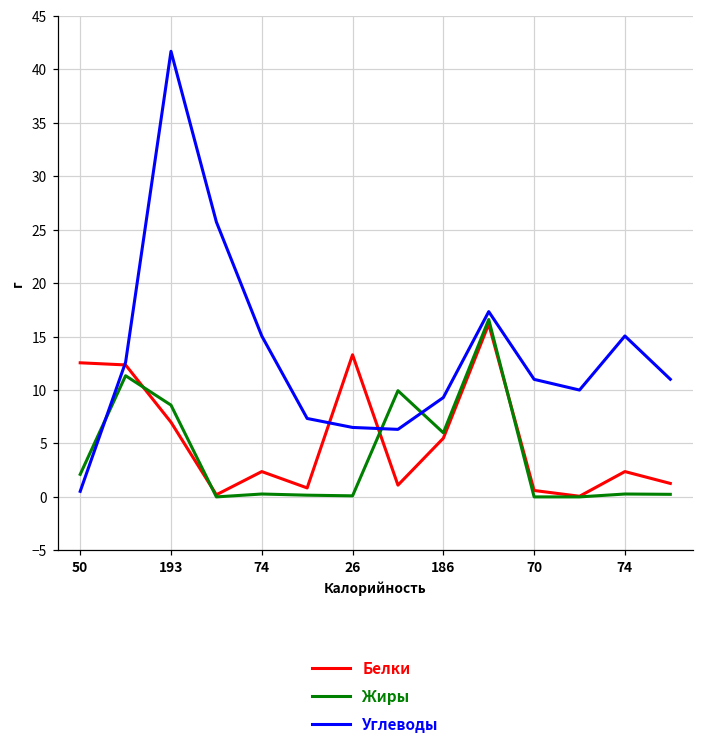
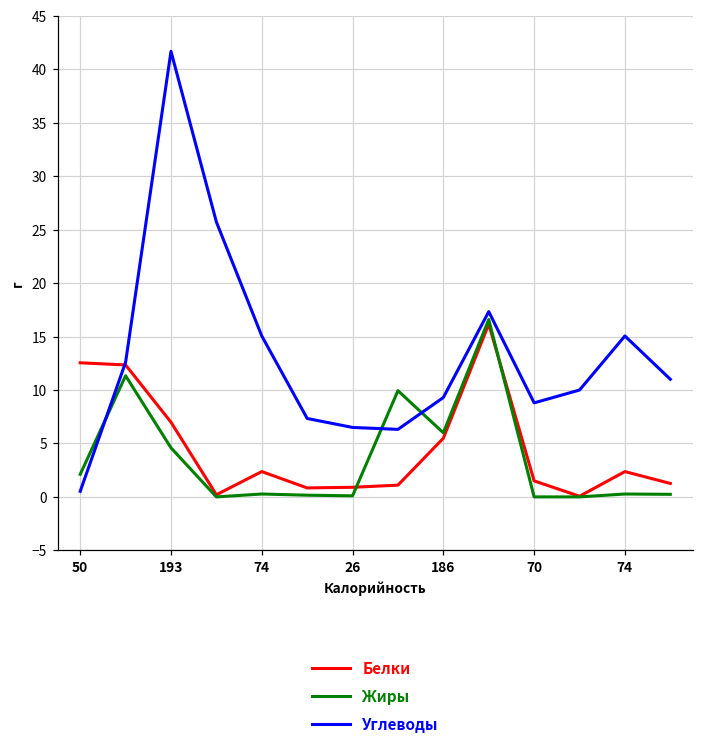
Жиры, 193: 9 -> 5
Белки, 26: 13 -> 1
Белки, 70: 1 -> 2
Углеводы, 70: 11 -> 9
